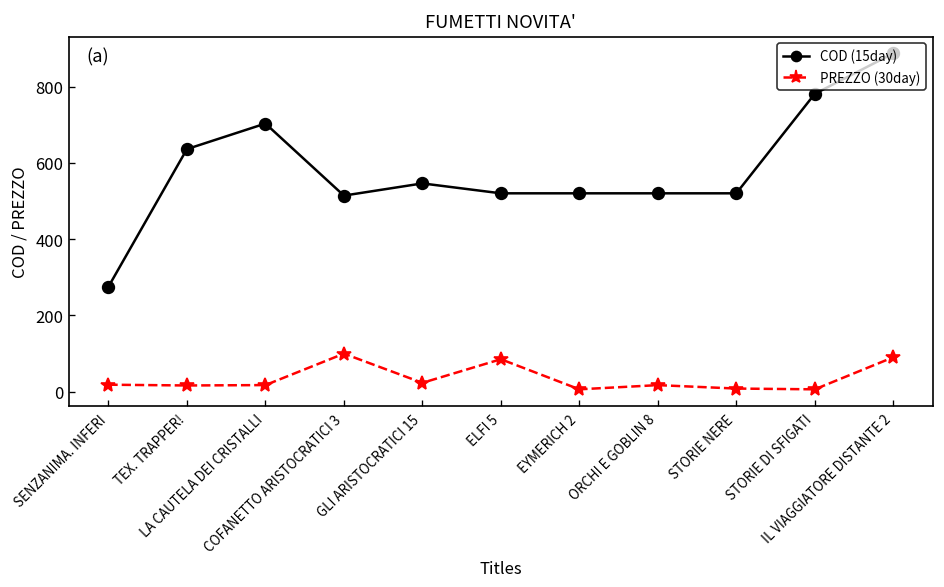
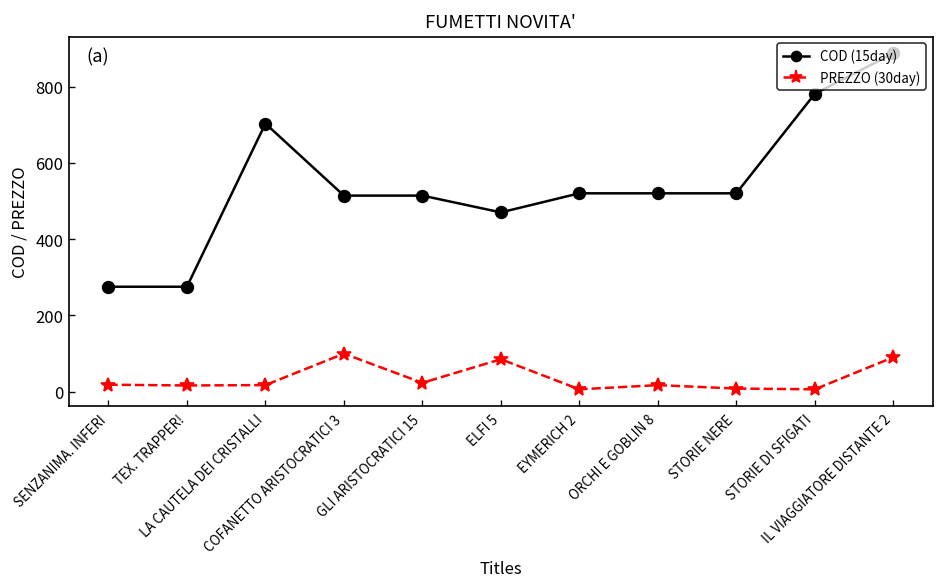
COD (15day), TEX. TRAPPER!: 640 -> 280
COD (15day), GLI ARISTOCRATICI 15: 550 -> 510
COD (15day), ELFI 5: 520 -> 470
